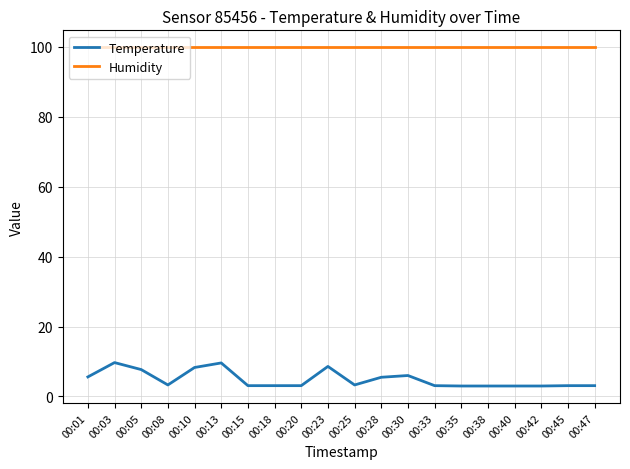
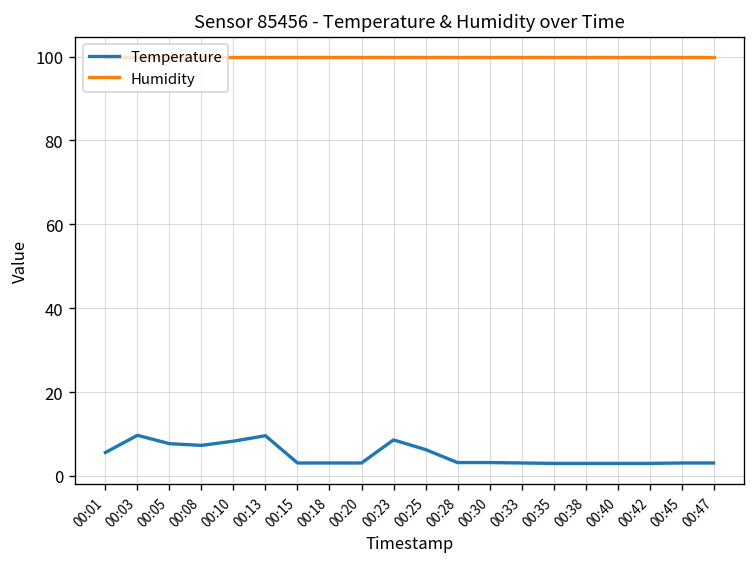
Temperature, 00:08: 3 -> 7
Temperature, 00:25: 3 -> 6
Temperature, 00:28: 6 -> 3
Temperature, 00:30: 6 -> 3
